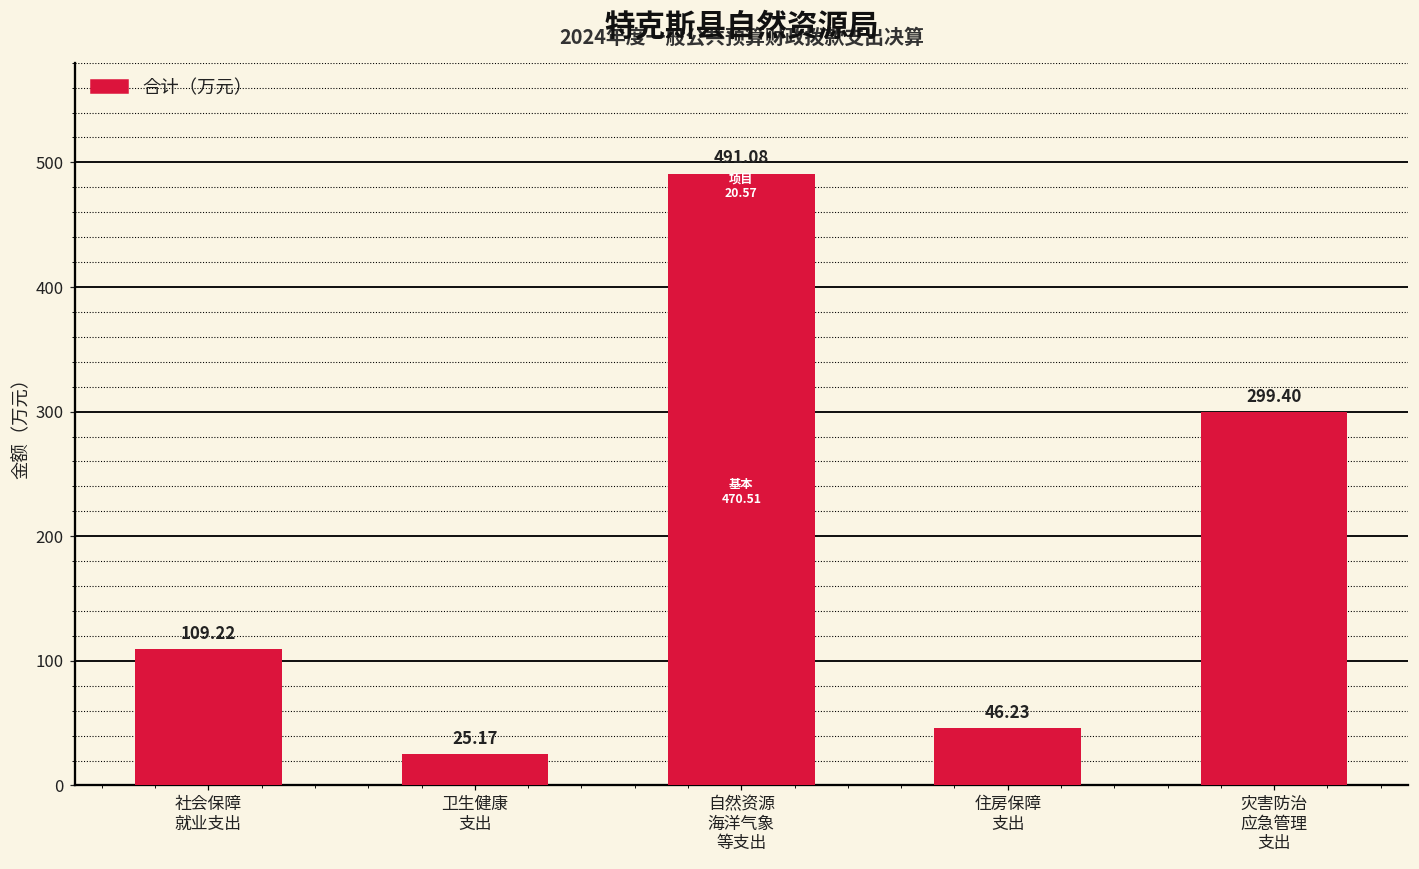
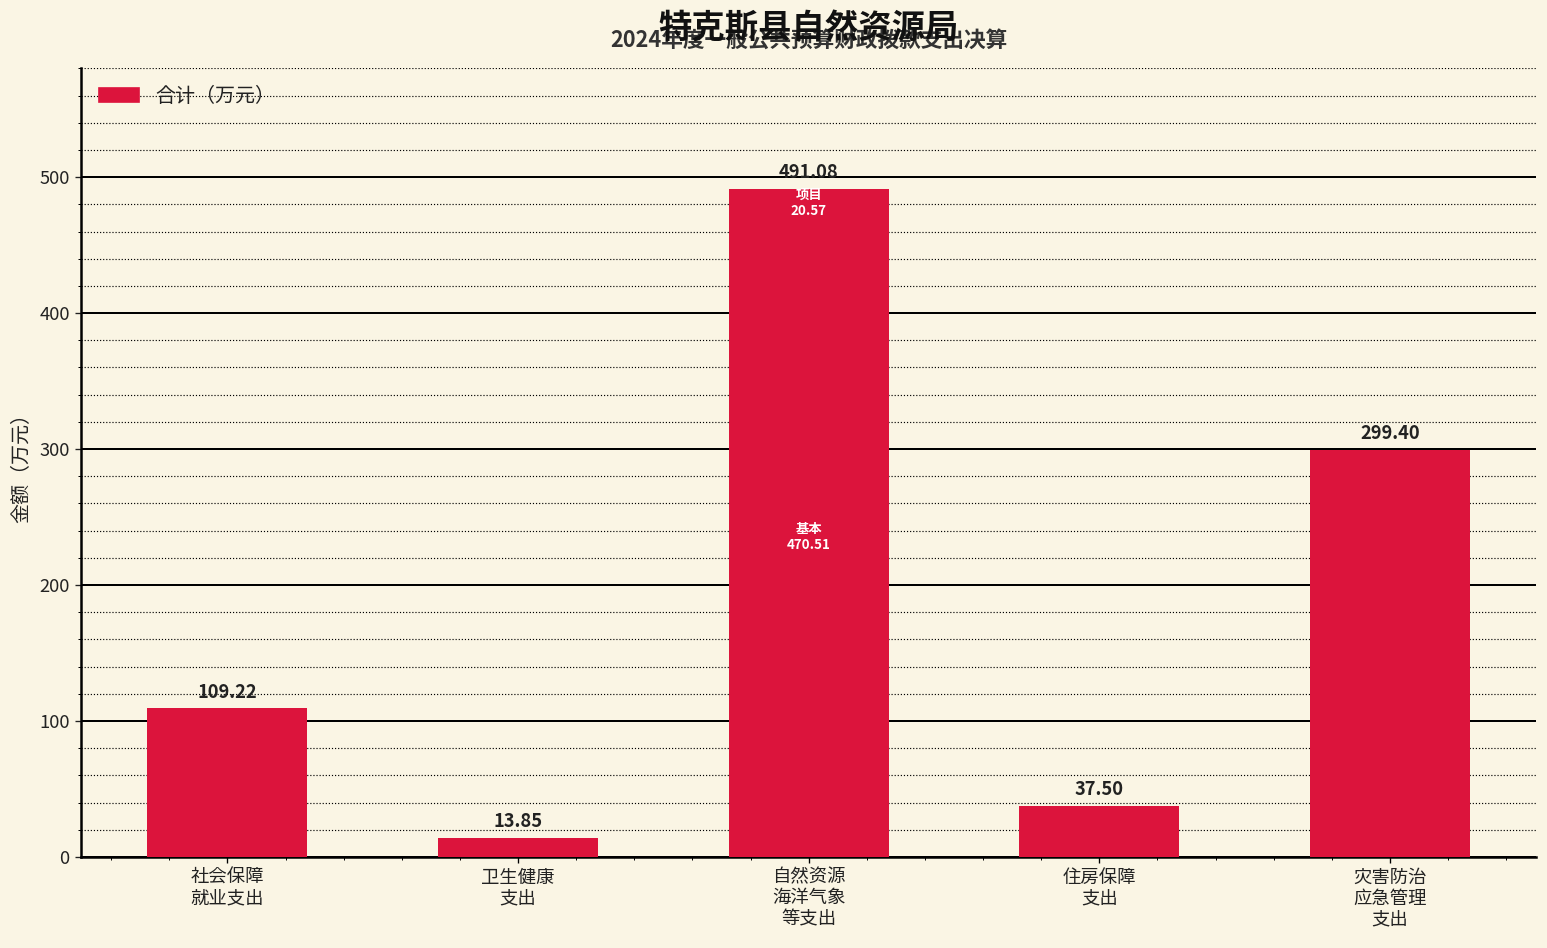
卫生健康 支出: 25.17 -> 13.85
住房保障 支出: 46.23 -> 37.50
